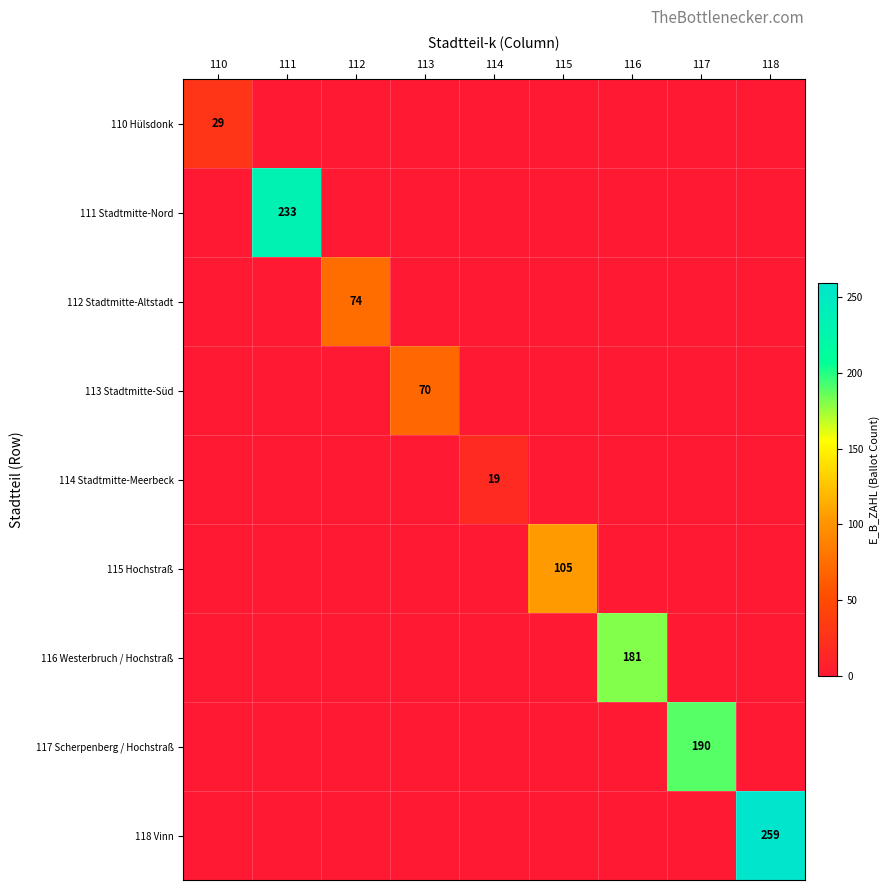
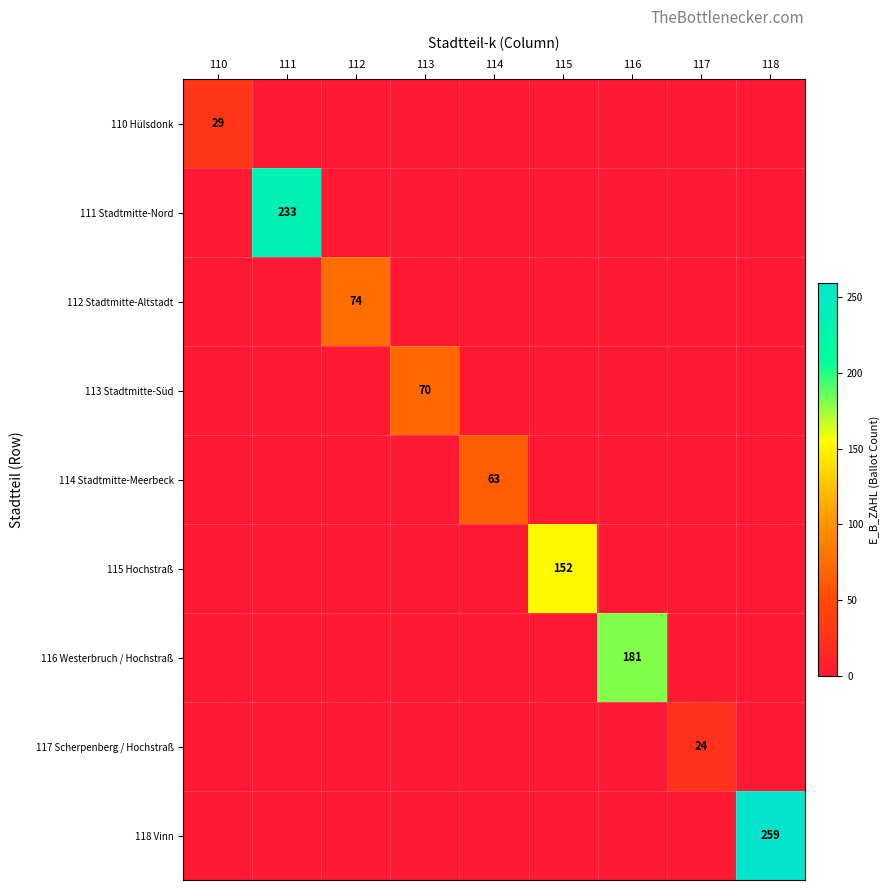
114 Stadtmitte-Meerbeck, 114: 19 -> 63
115 Hochstraß, 115: 105 -> 152
117 Scherpenberg / Hochstraß, 117: 190 -> 24
